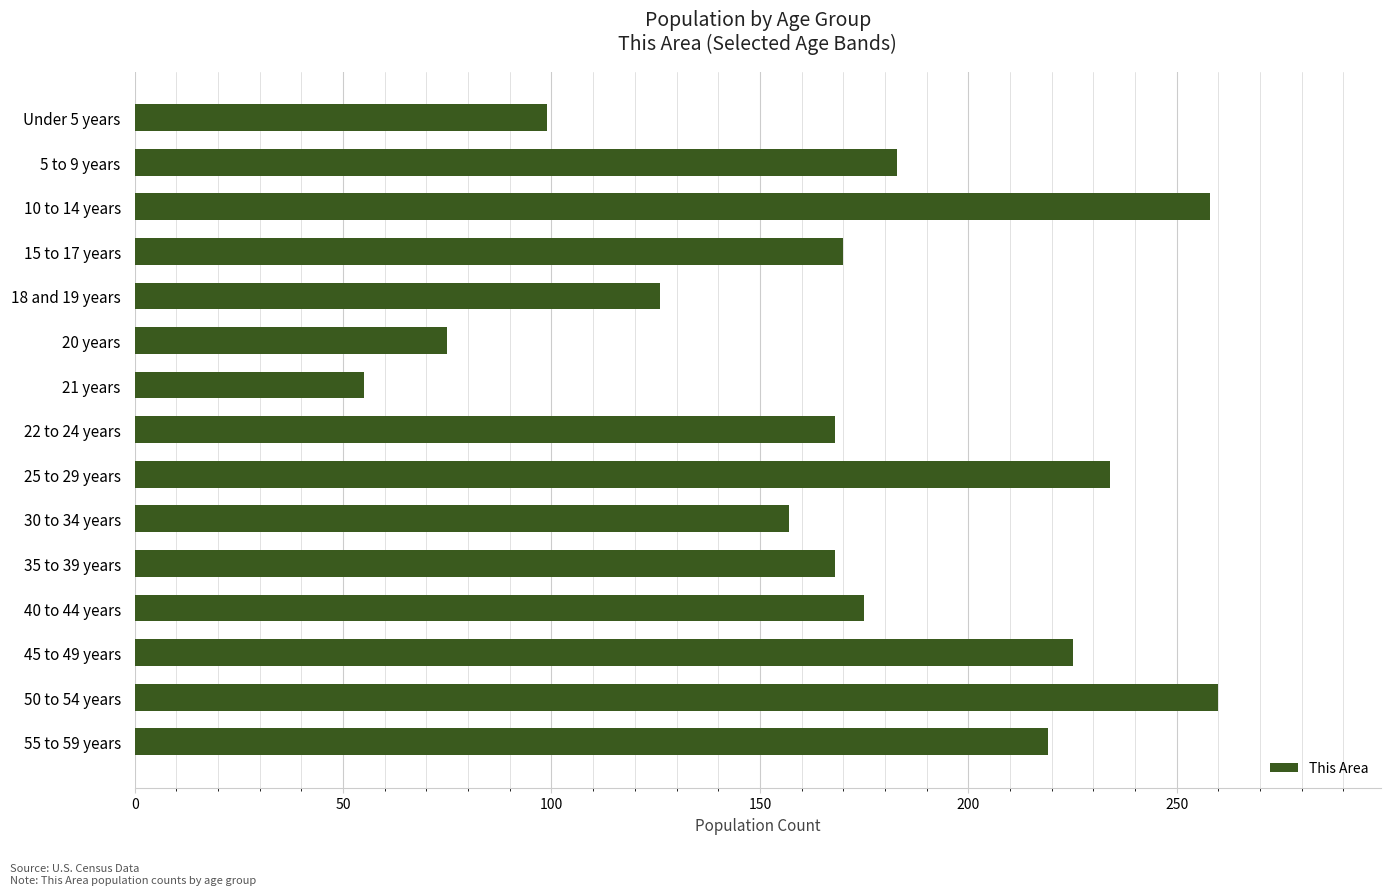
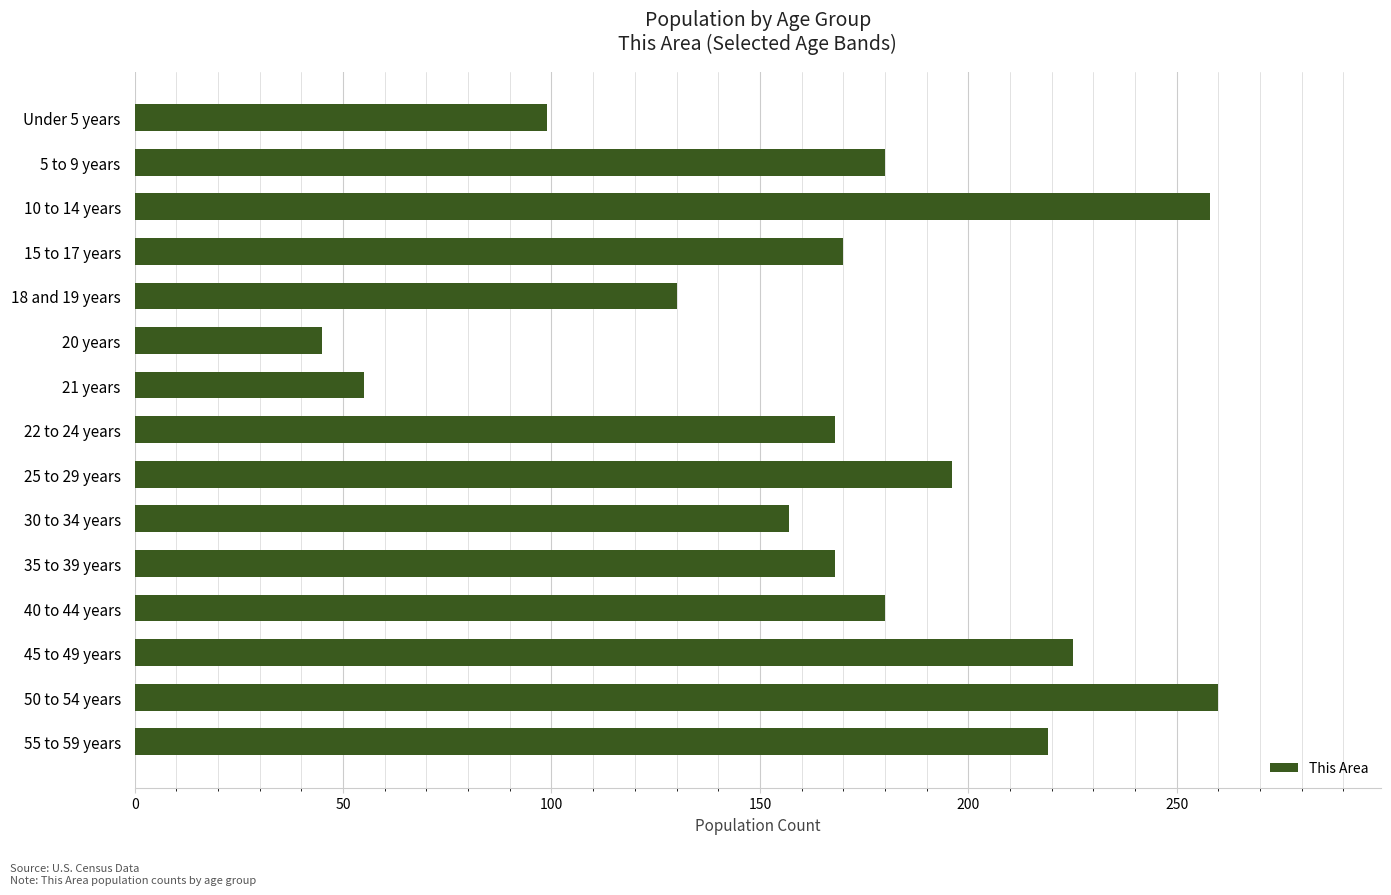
5 to 9 years: 183 -> 180
18 and 19 years: 126 -> 130
20 years: 75 -> 45
25 to 29 years: 234 -> 196
40 to 44 years: 175 -> 180
